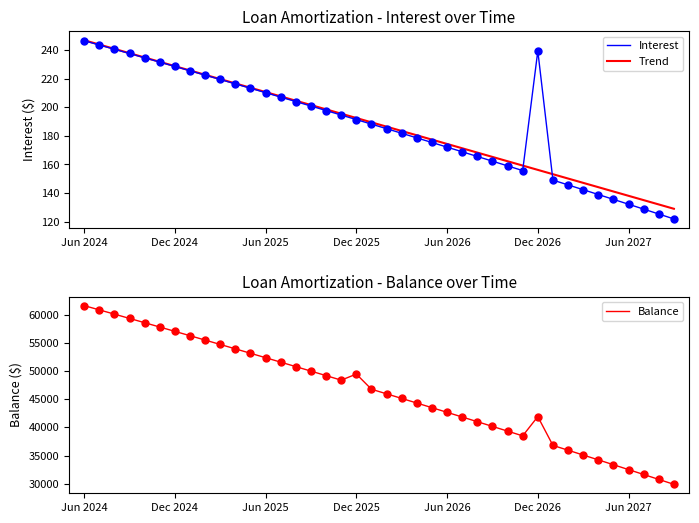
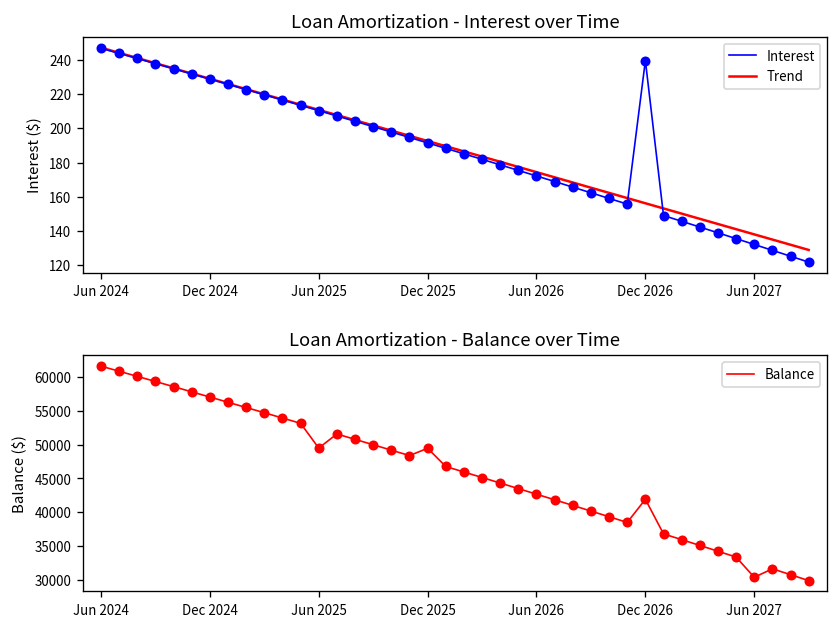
Loan Amortization - Balance over Time, Jun 2025: 52000 -> 49000
Loan Amortization - Balance over Time, Jun 2027: 33000 -> 30000
